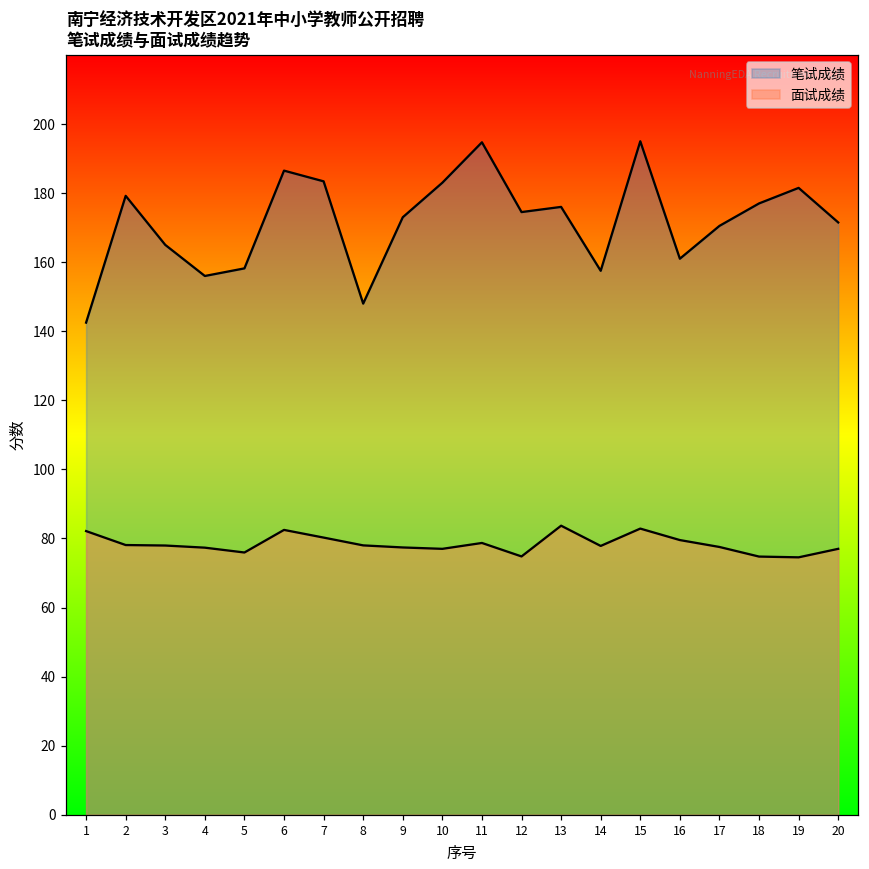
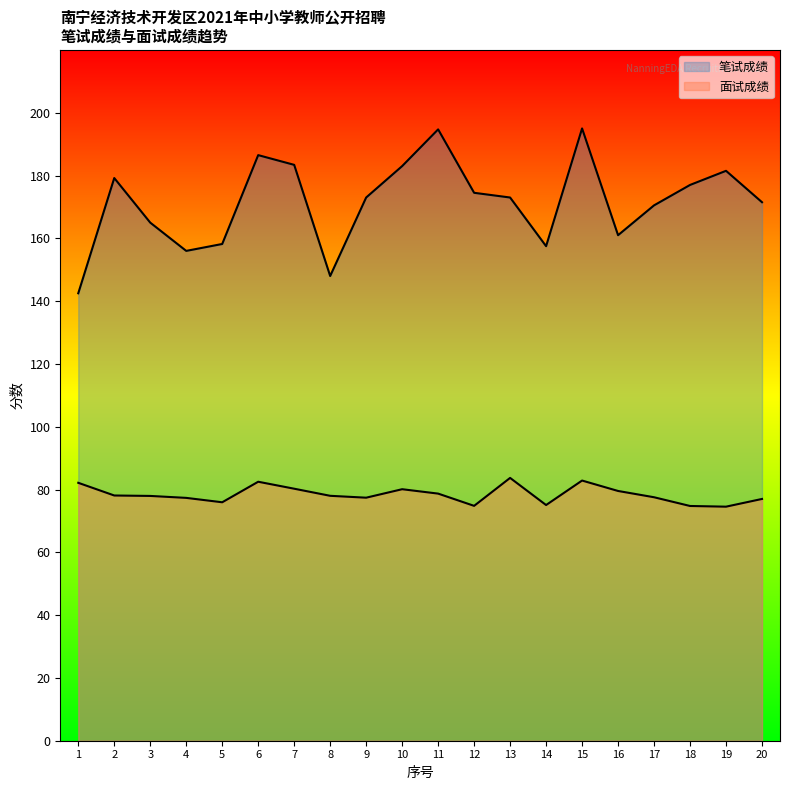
面试成绩, 10: 77 -> 80
笔试成绩, 13: 176 -> 173
面试成绩, 14: 78 -> 75
